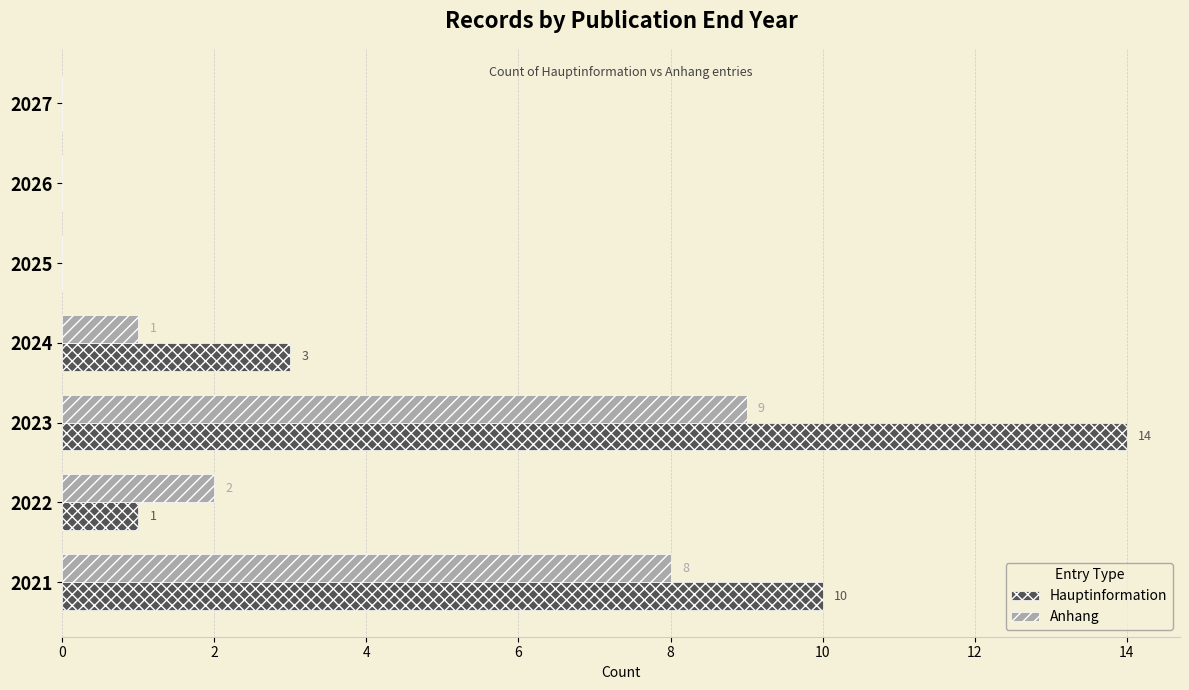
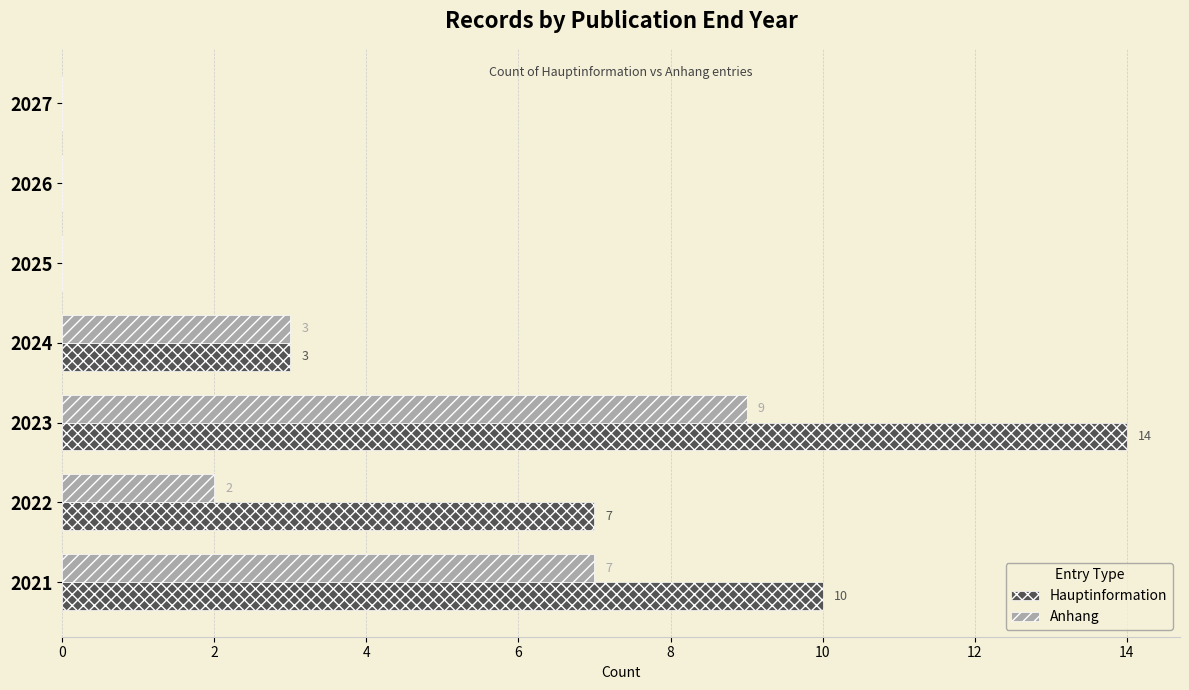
Anhang, 2024: 1 -> 3
Hauptinformation, 2022: 1 -> 7
Anhang, 2021: 8 -> 7
